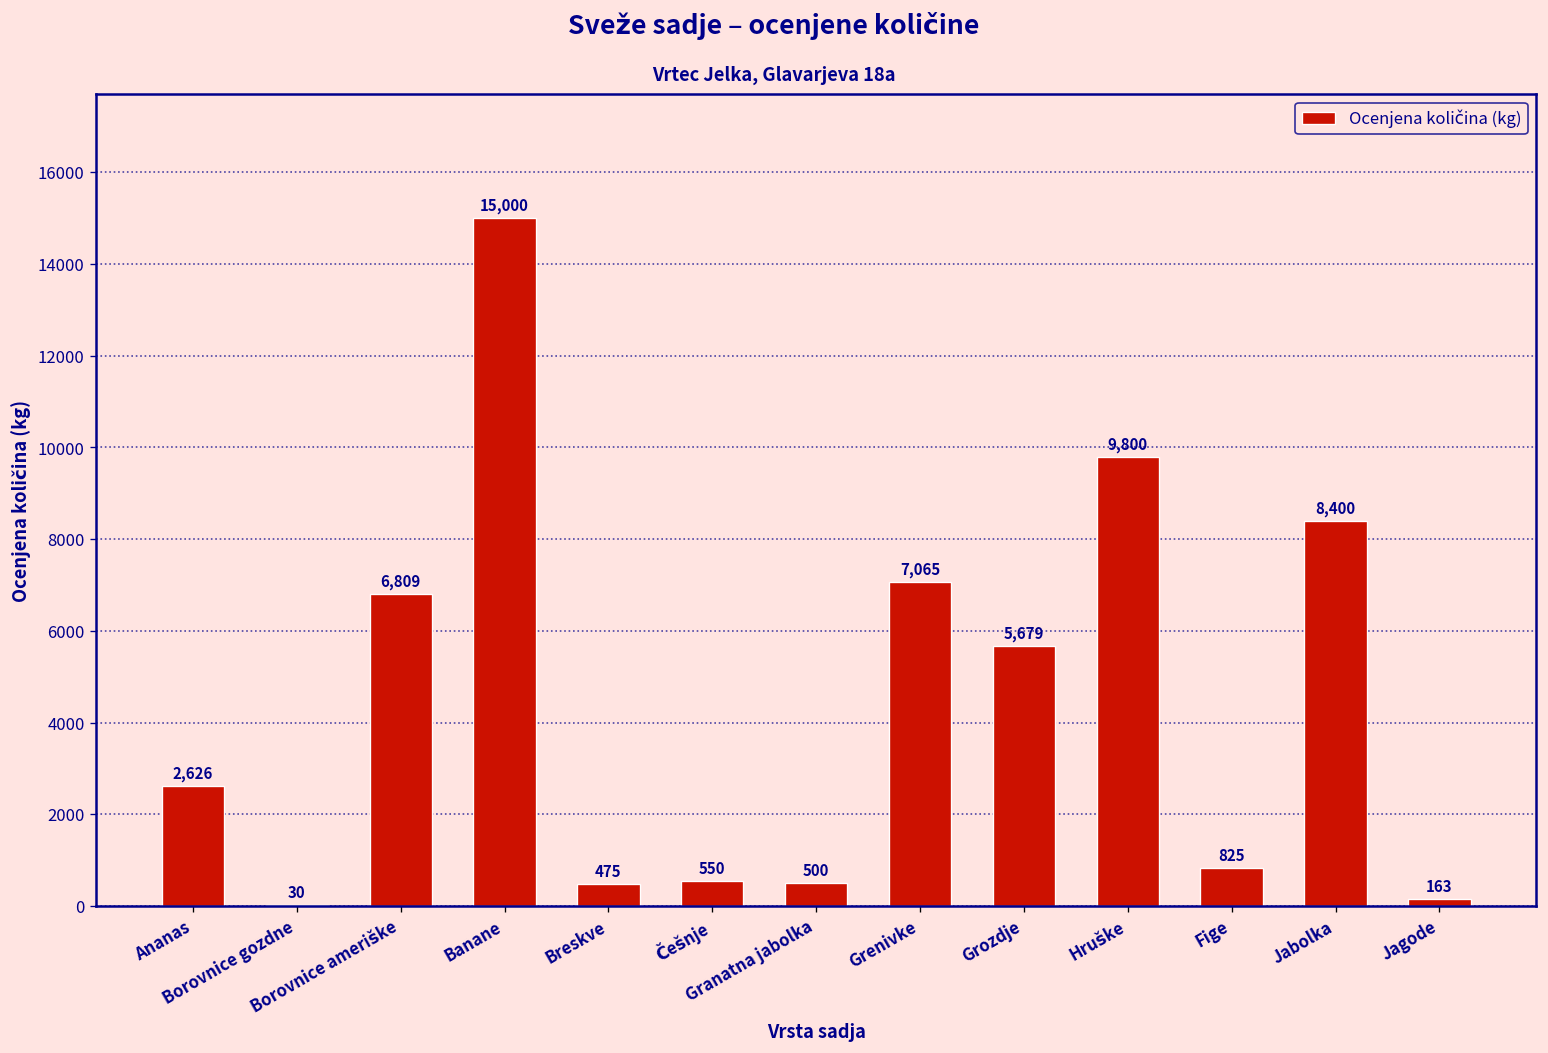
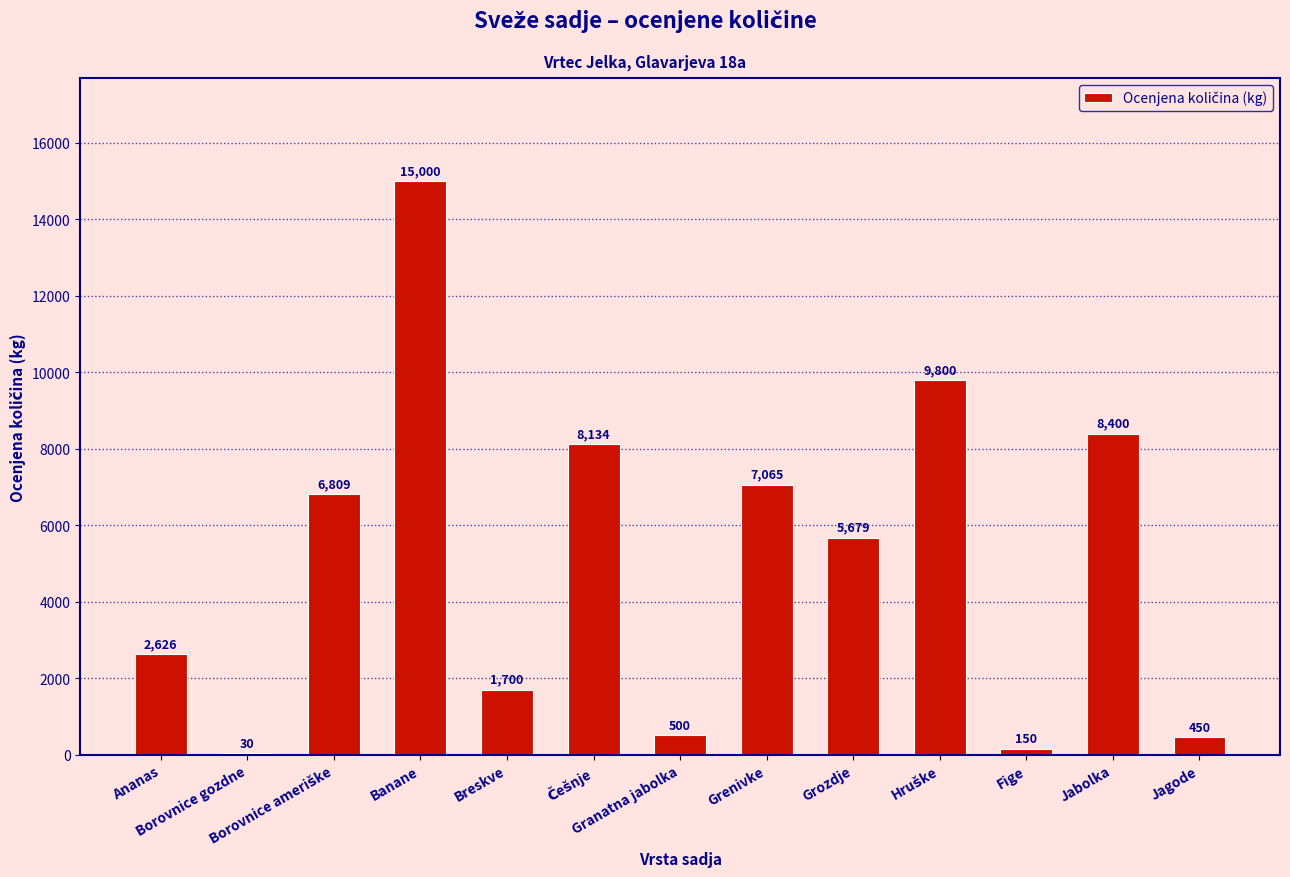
Breskve: 475 -> 1,700
Češnje: 550 -> 8,134
Fige: 825 -> 150
Jagode: 163 -> 450
